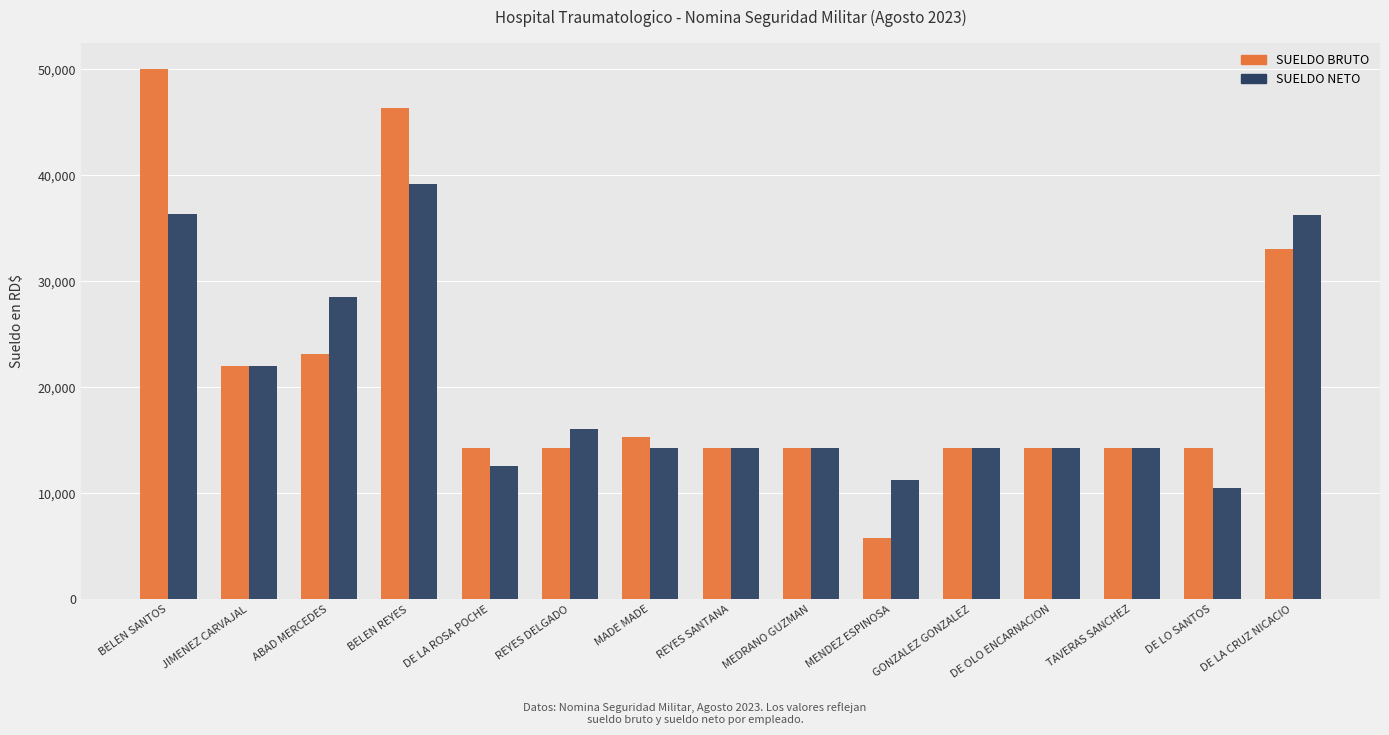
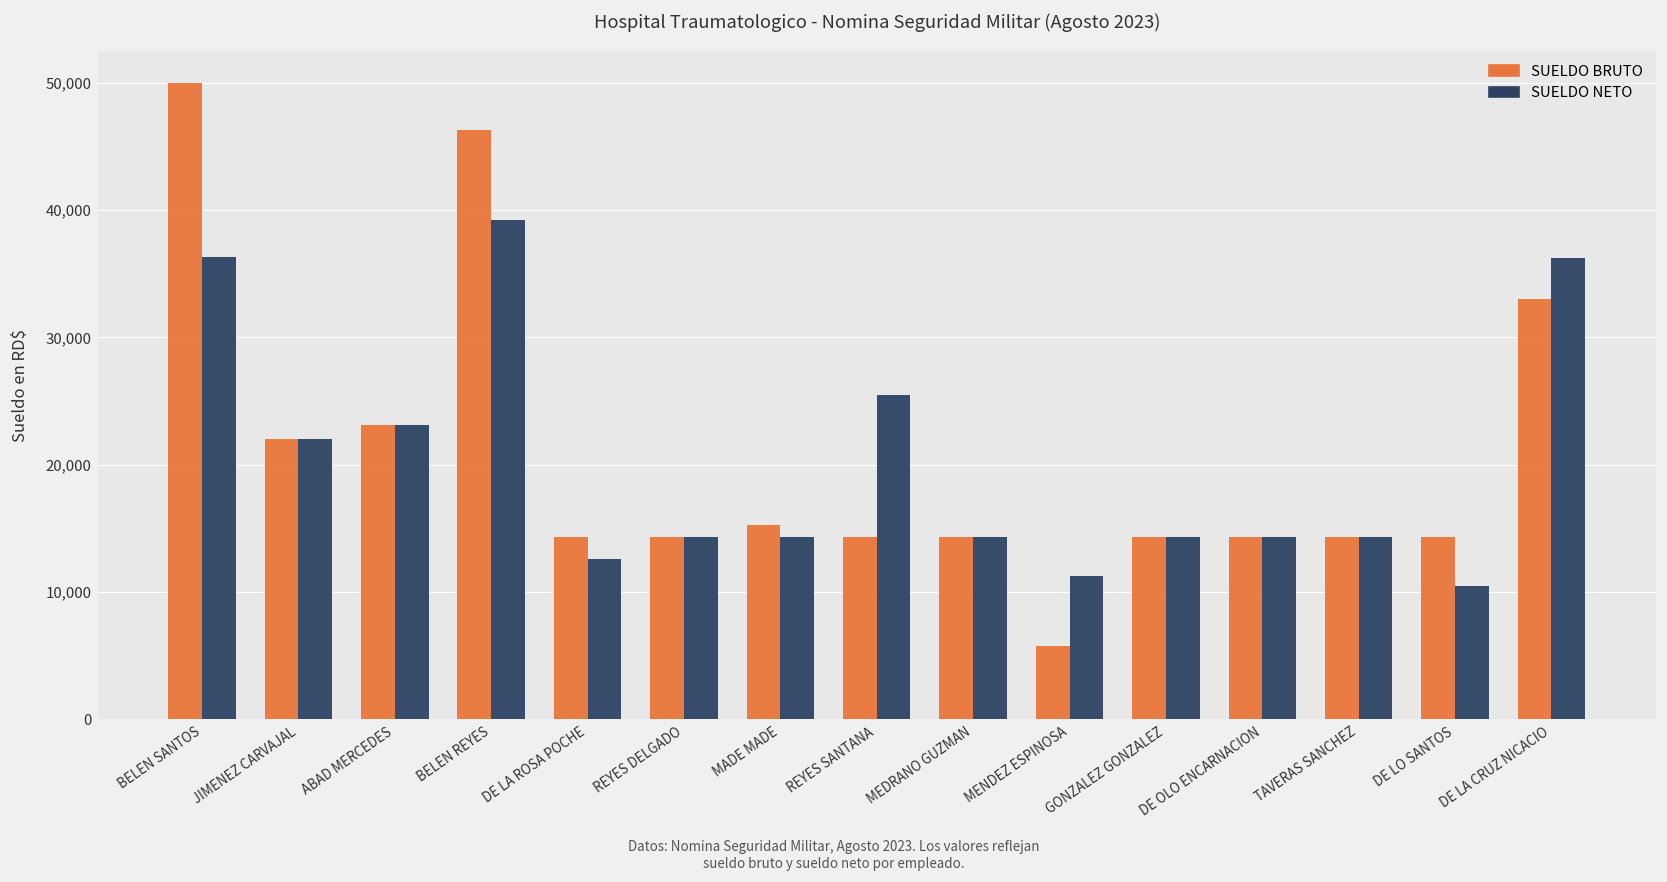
SUELDO NETO, ABAD MERCEDES: 28,500 -> 23,100
SUELDO NETO, REYES DELGADO: 16,100 -> 14,300
SUELDO NETO, REYES SANTANA: 14,300 -> 25,500
